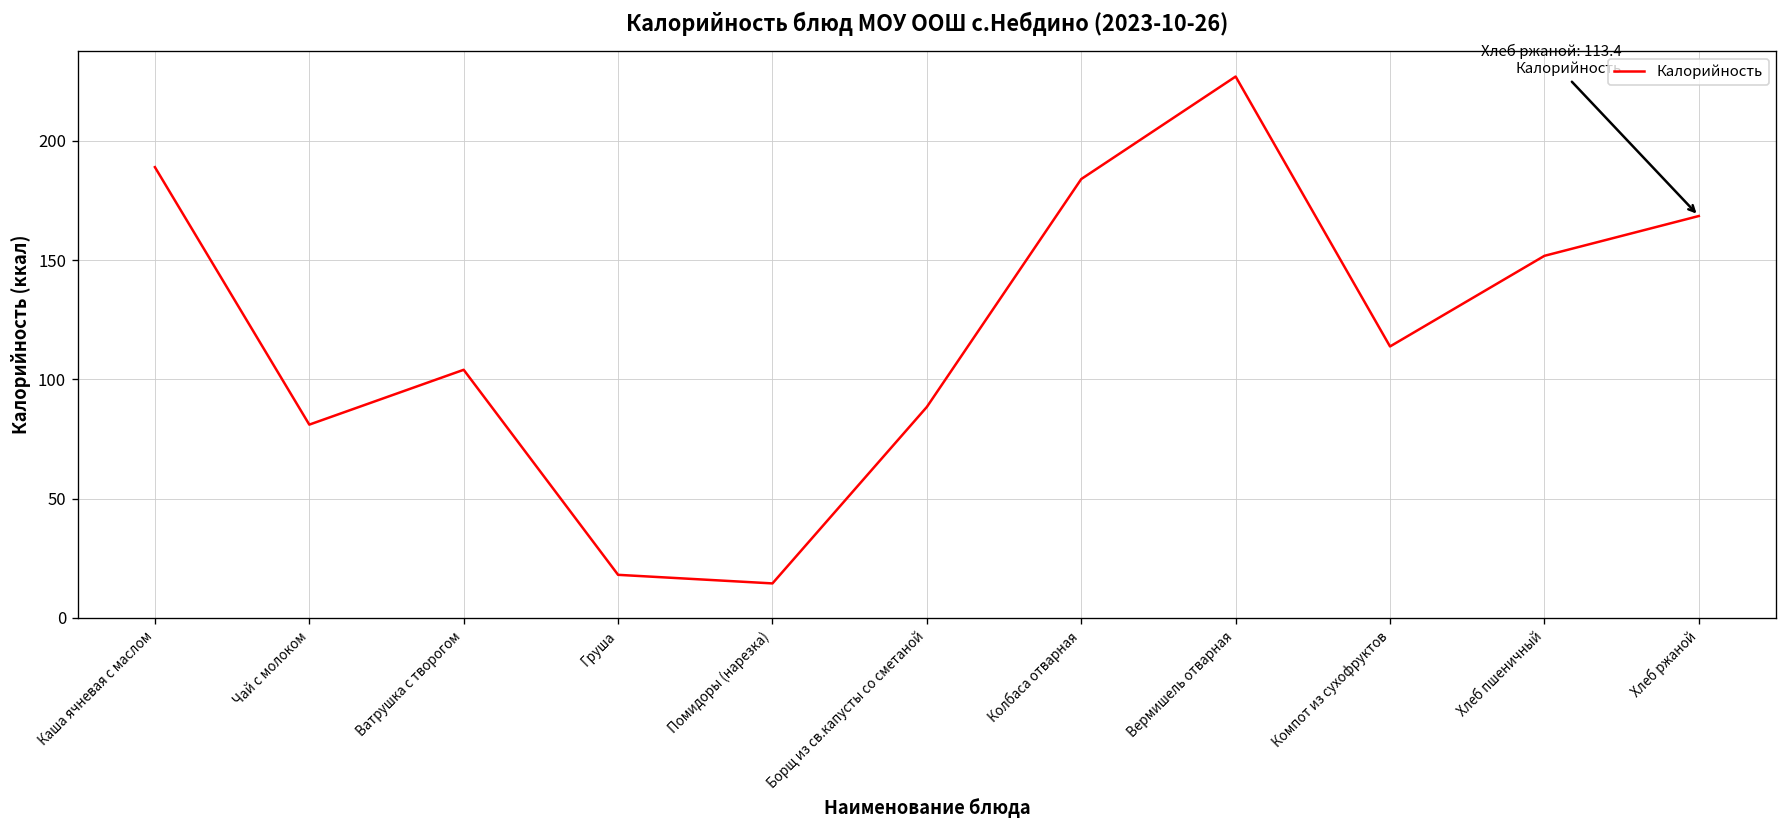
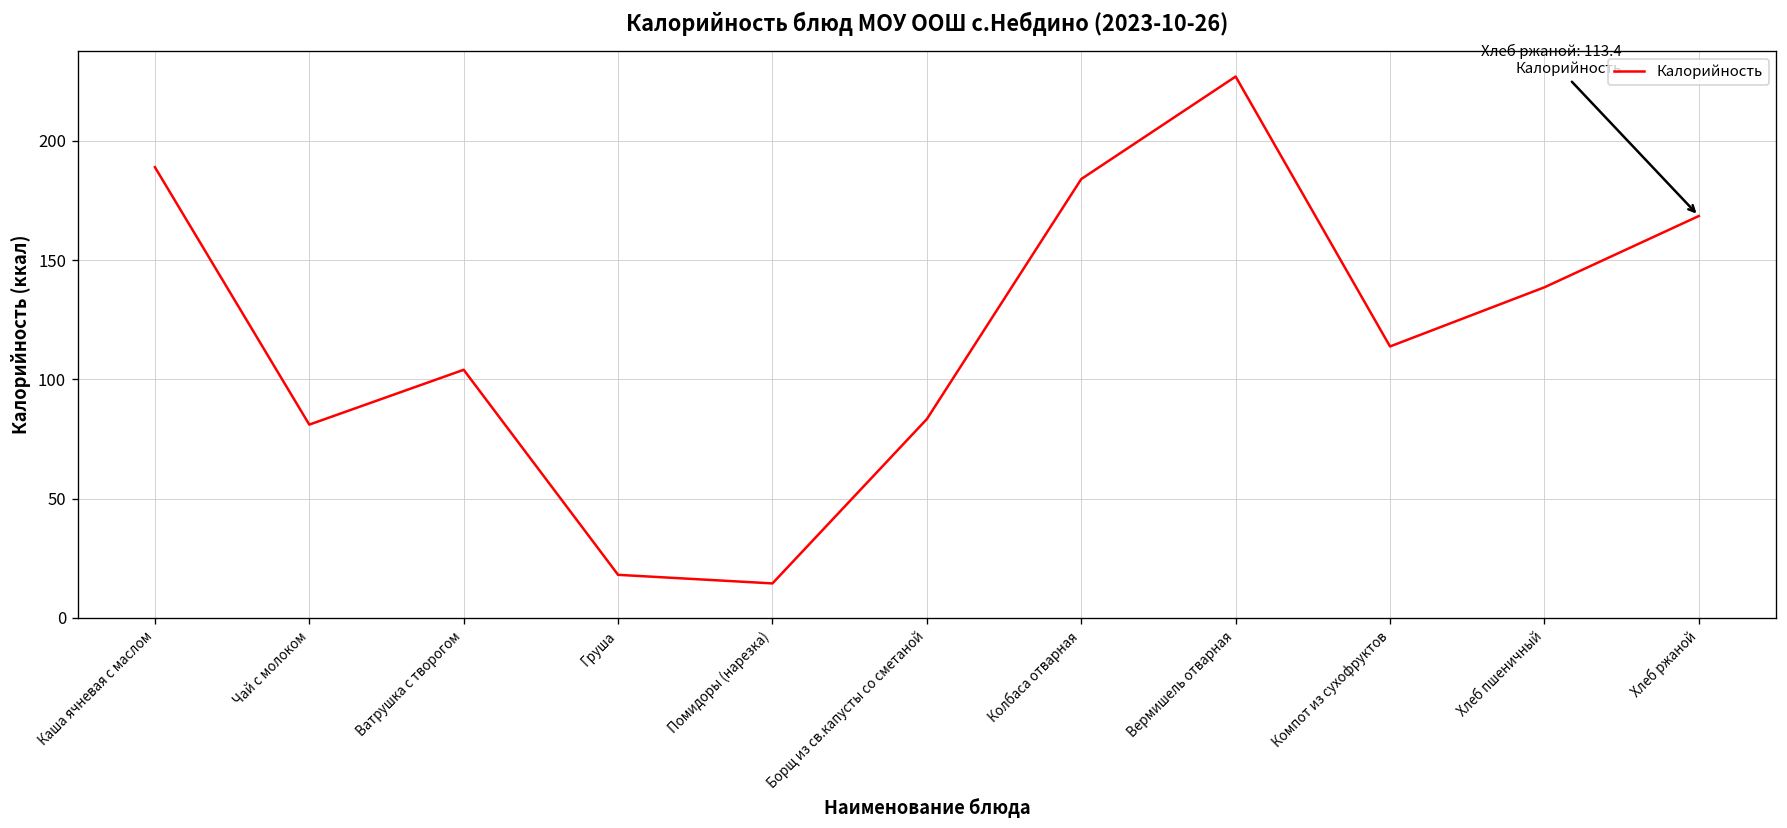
Борщ из св.капусты со сметаной: 88 -> 83
Хлеб пшеничный: 152 -> 139
